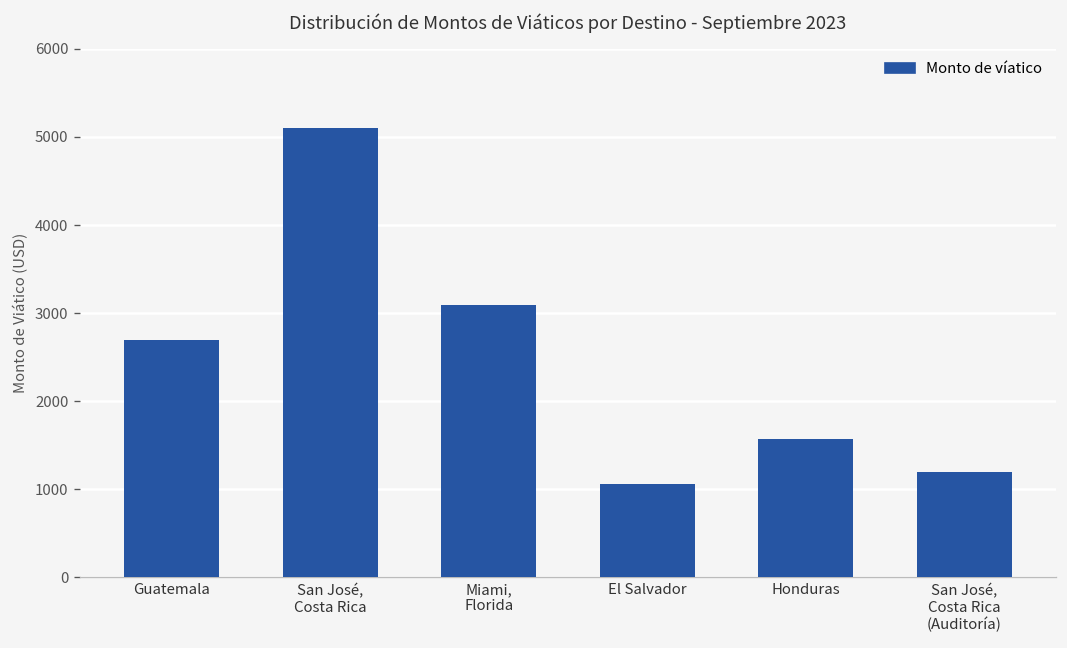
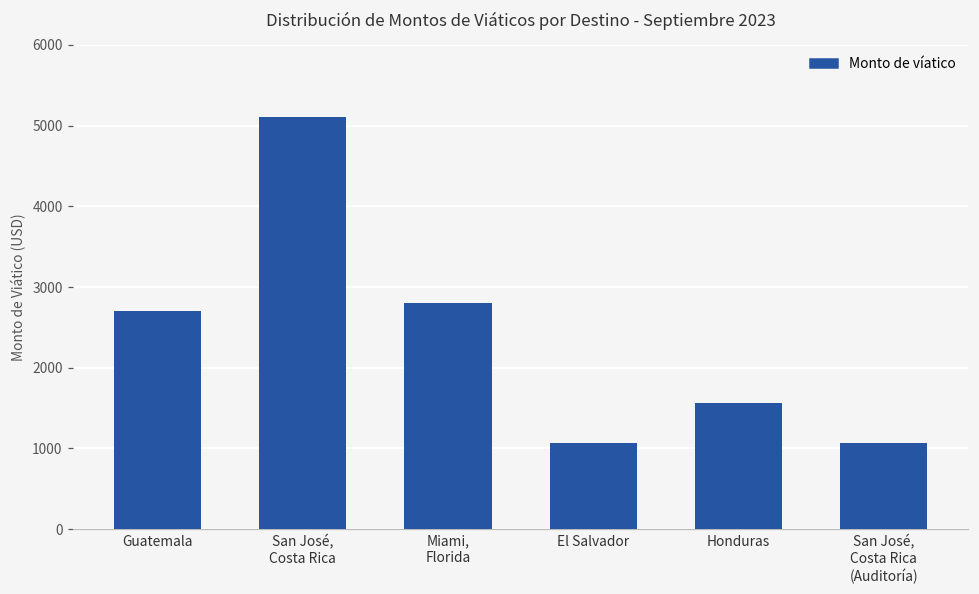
Miami, Florida: 3100 -> 2800
San José, Costa Rica (Auditoría): 1200 -> 1100
